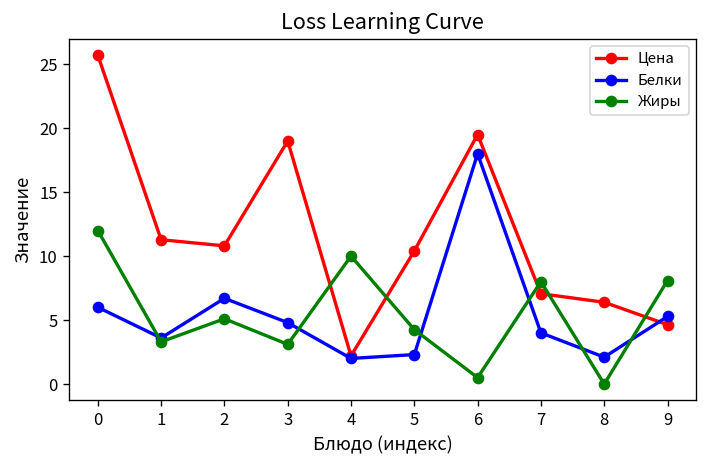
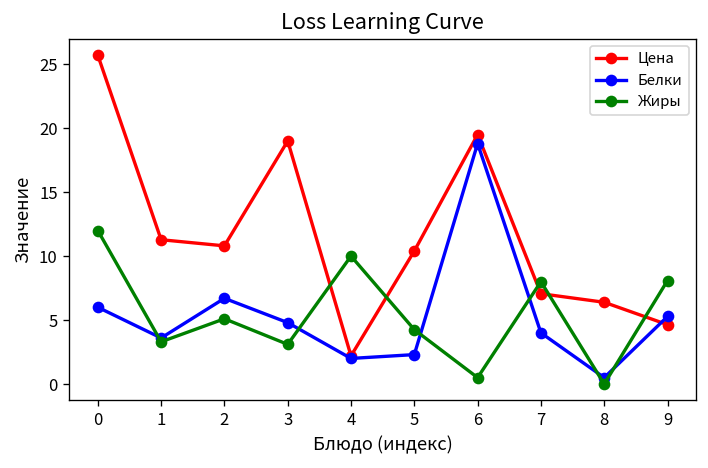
Белки, 6: 18.0 -> 18.8
Белки, 8: 2.1 -> 0.5
